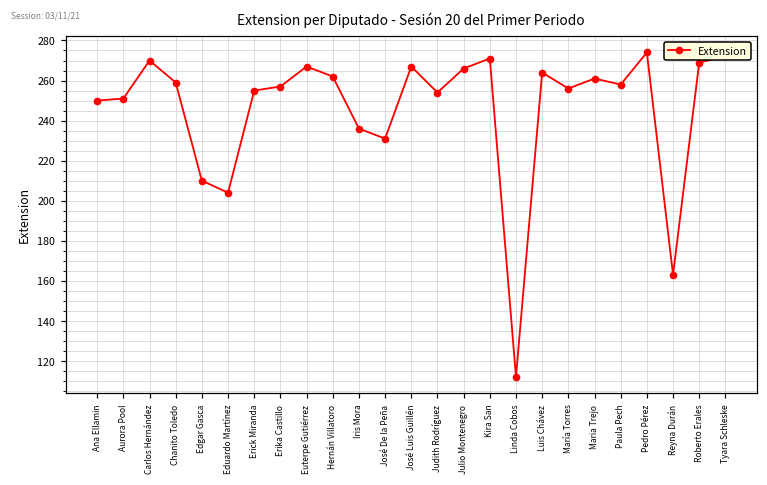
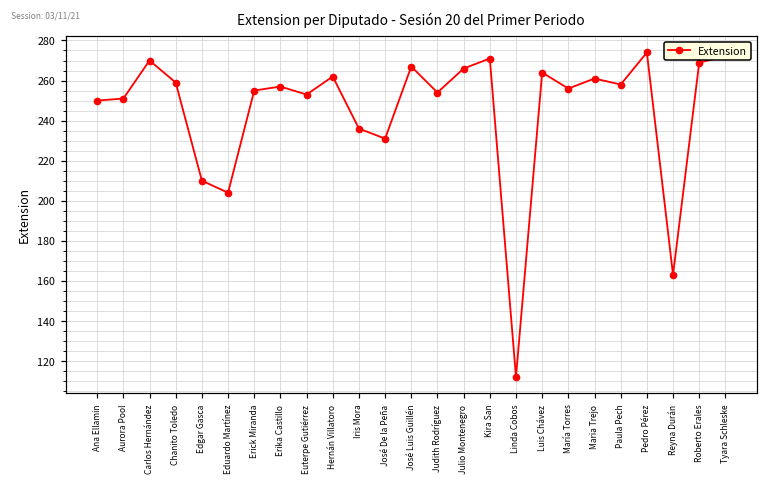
Euterpe Gutiérrez: 267 -> 253
